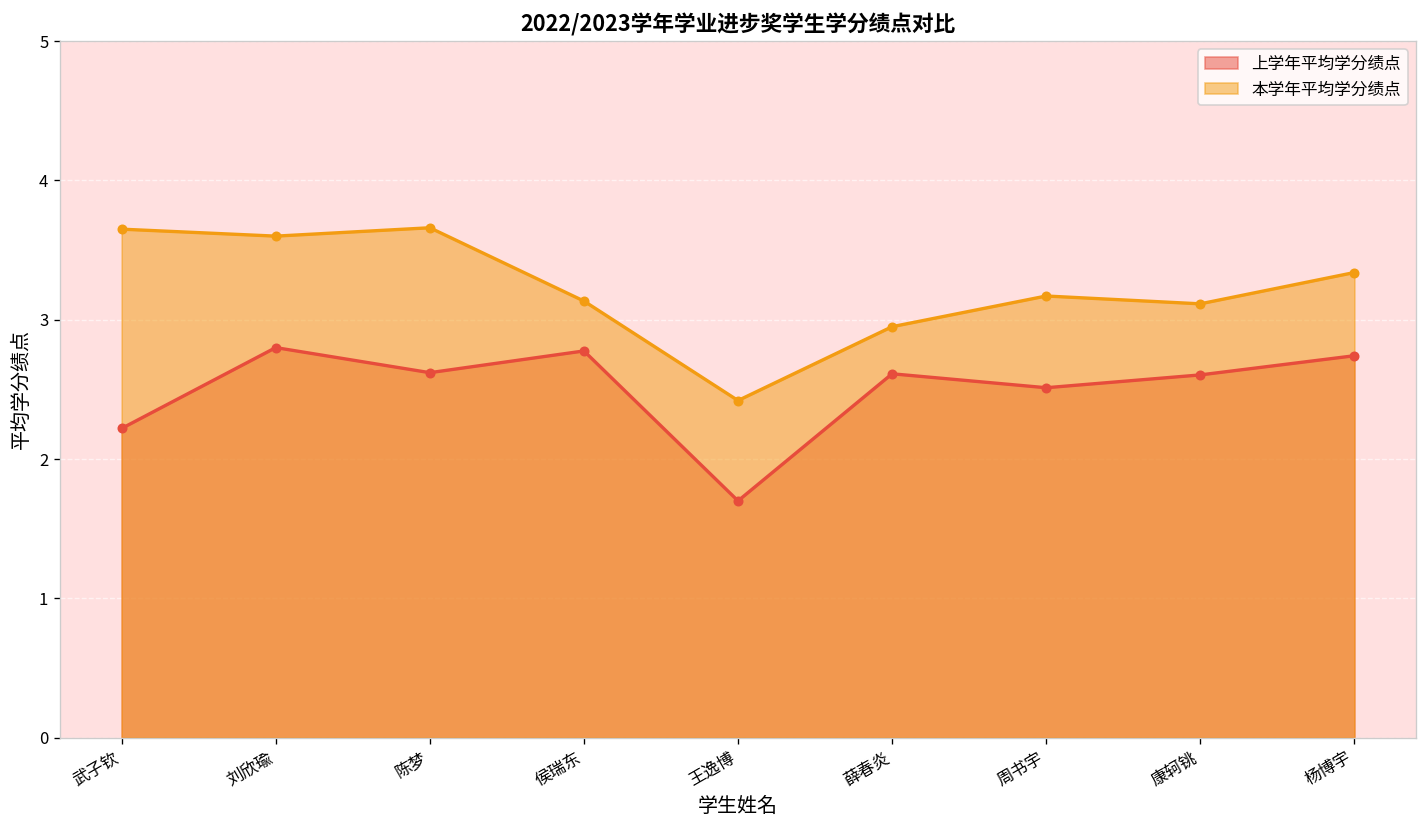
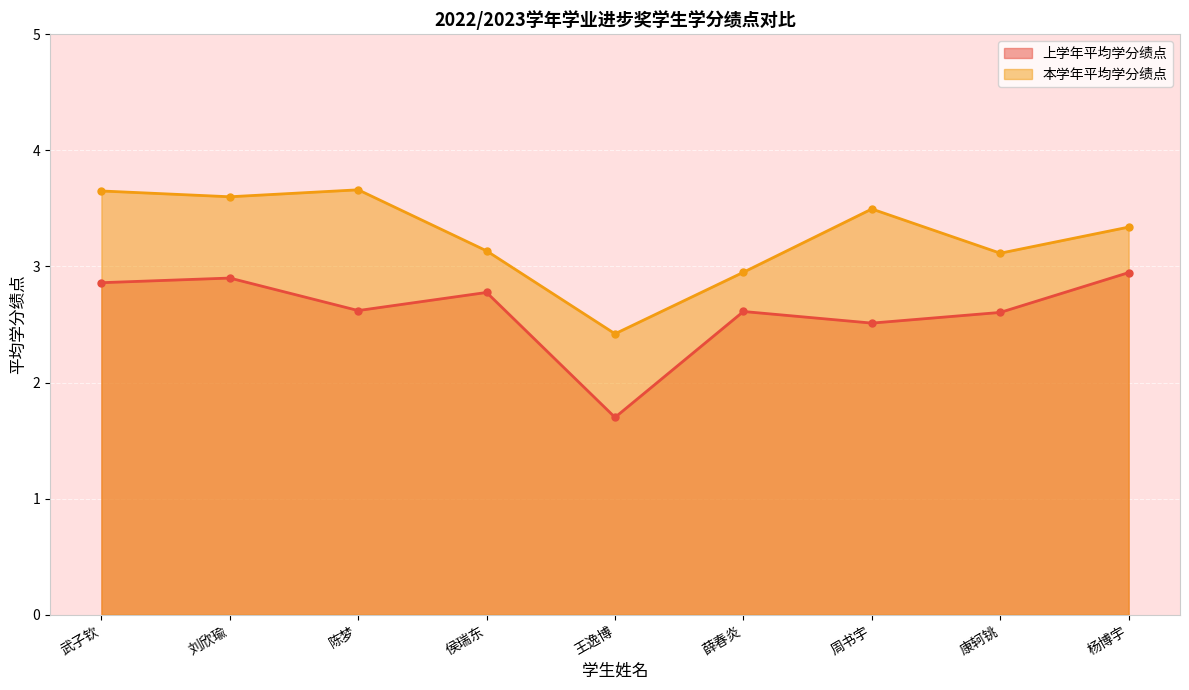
上学年平均学分绩点, 武子钦: 2.22 -> 2.86
上学年平均学分绩点, 刘欣瑜: 2.8 -> 2.9
本学年平均学分绩点, 周书宇: 3.17 -> 3.49
上学年平均学分绩点, 杨博宇: 2.74 -> 2.95
